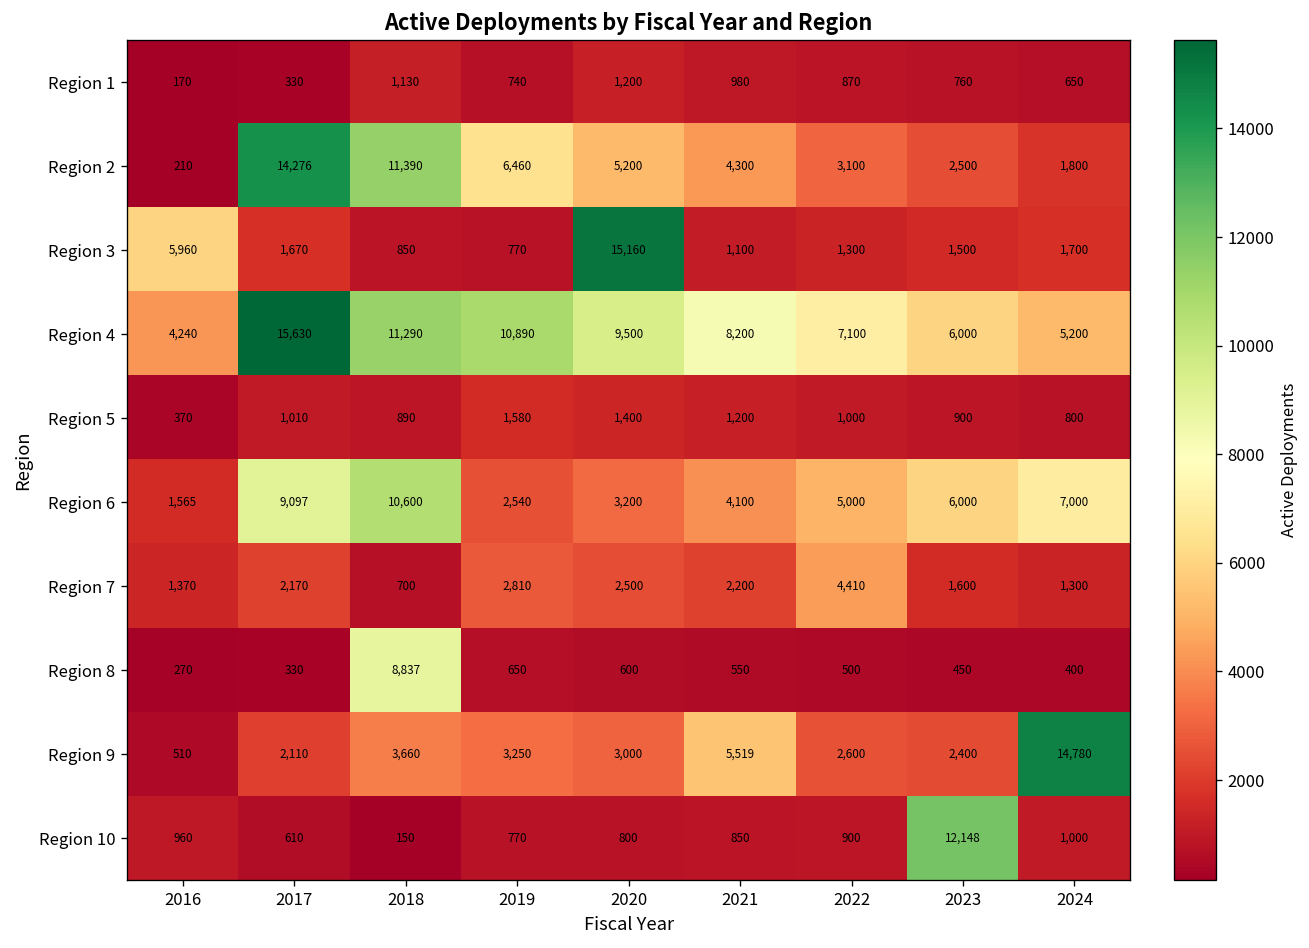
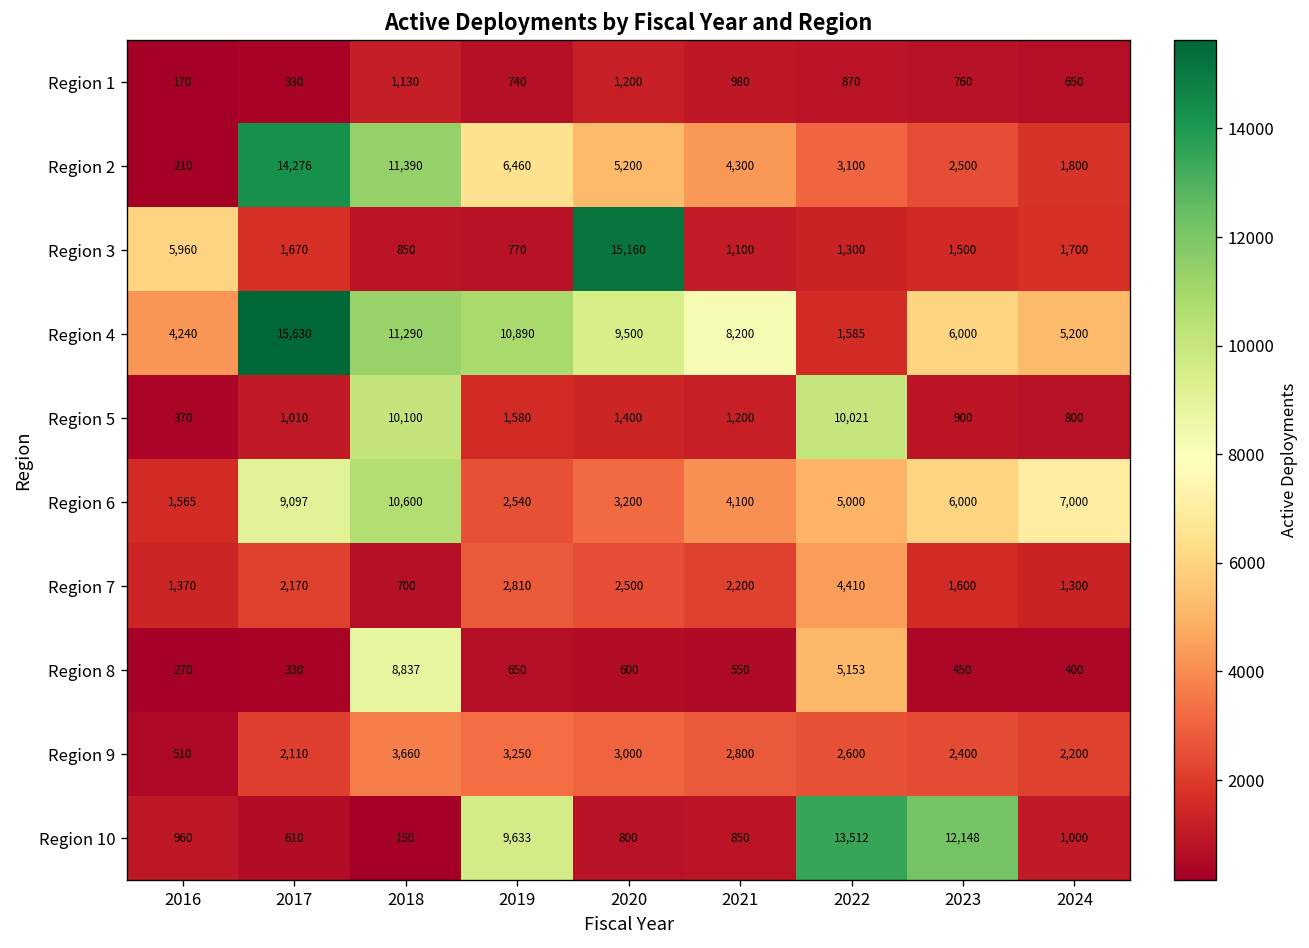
Region 4, 2022: 7,100 -> 1,585
Region 5, 2018: 890 -> 10,100
Region 5, 2022: 1,000 -> 10,021
Region 8, 2022: 500 -> 5,153
Region 9, 2021: 5,519 -> 2,800
Region 9, 2024: 14,780 -> 2,200
Region 10, 2019: 770 -> 9,633
Region 10, 2022: 900 -> 13,512
